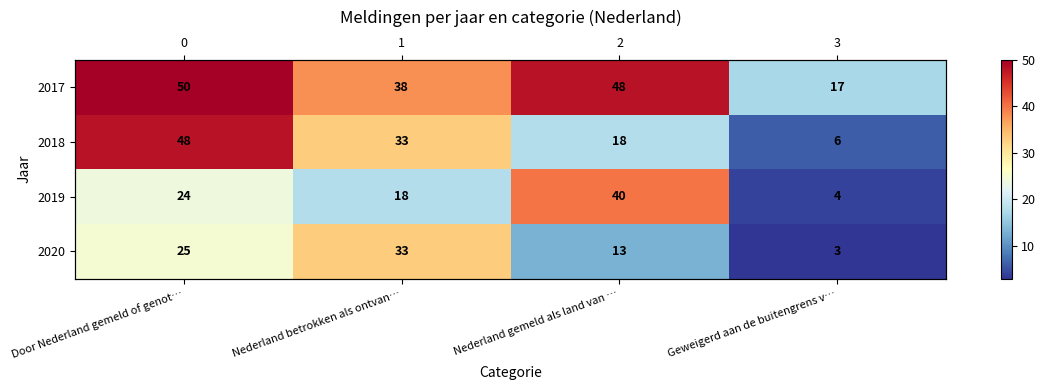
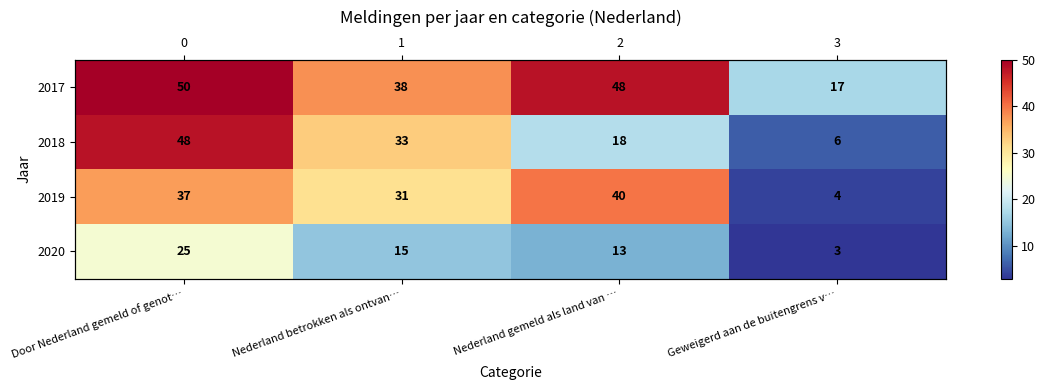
2019, Door Nederland gemeld of genot…: 24 -> 37
2019, Nederland betrokken als ontvan…: 18 -> 31
2020, Nederland betrokken als ontvan…: 33 -> 15
